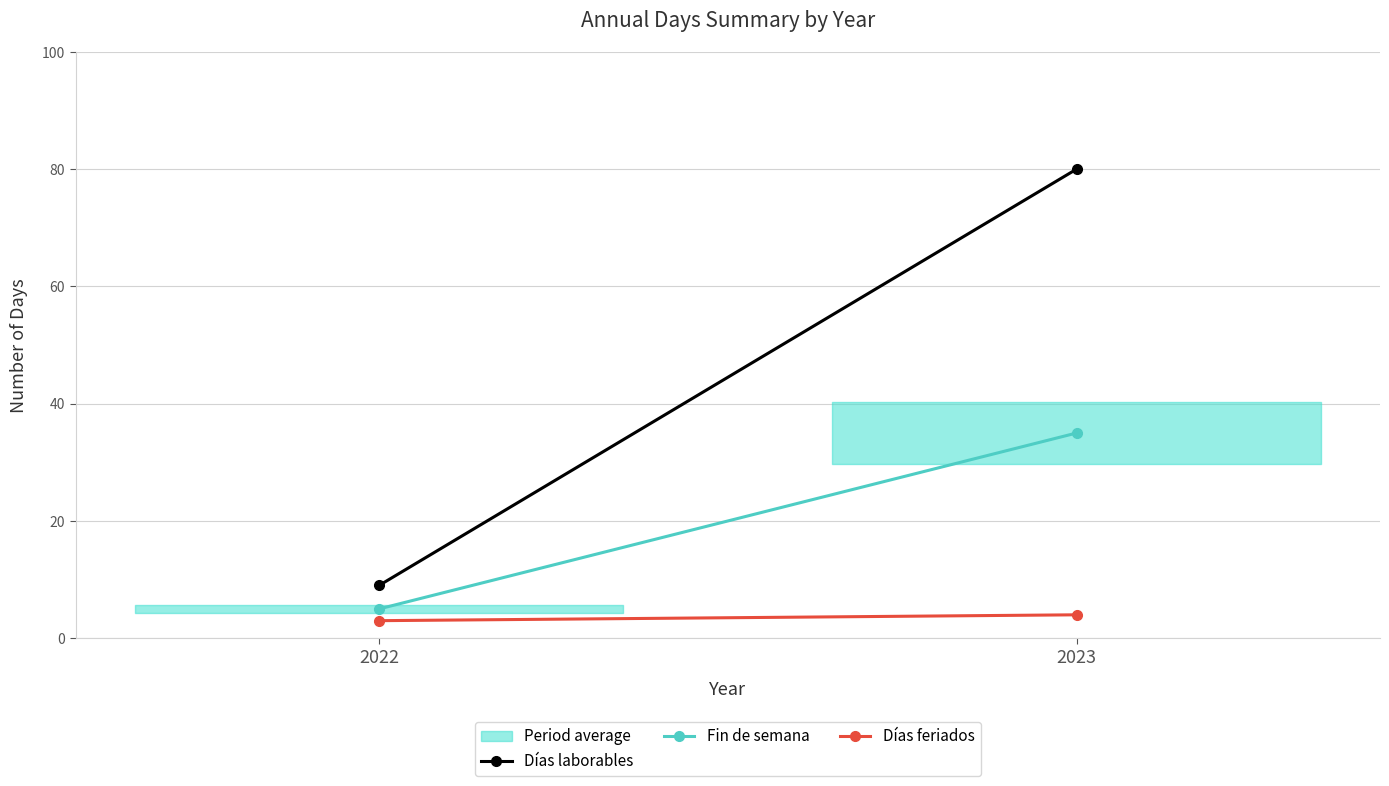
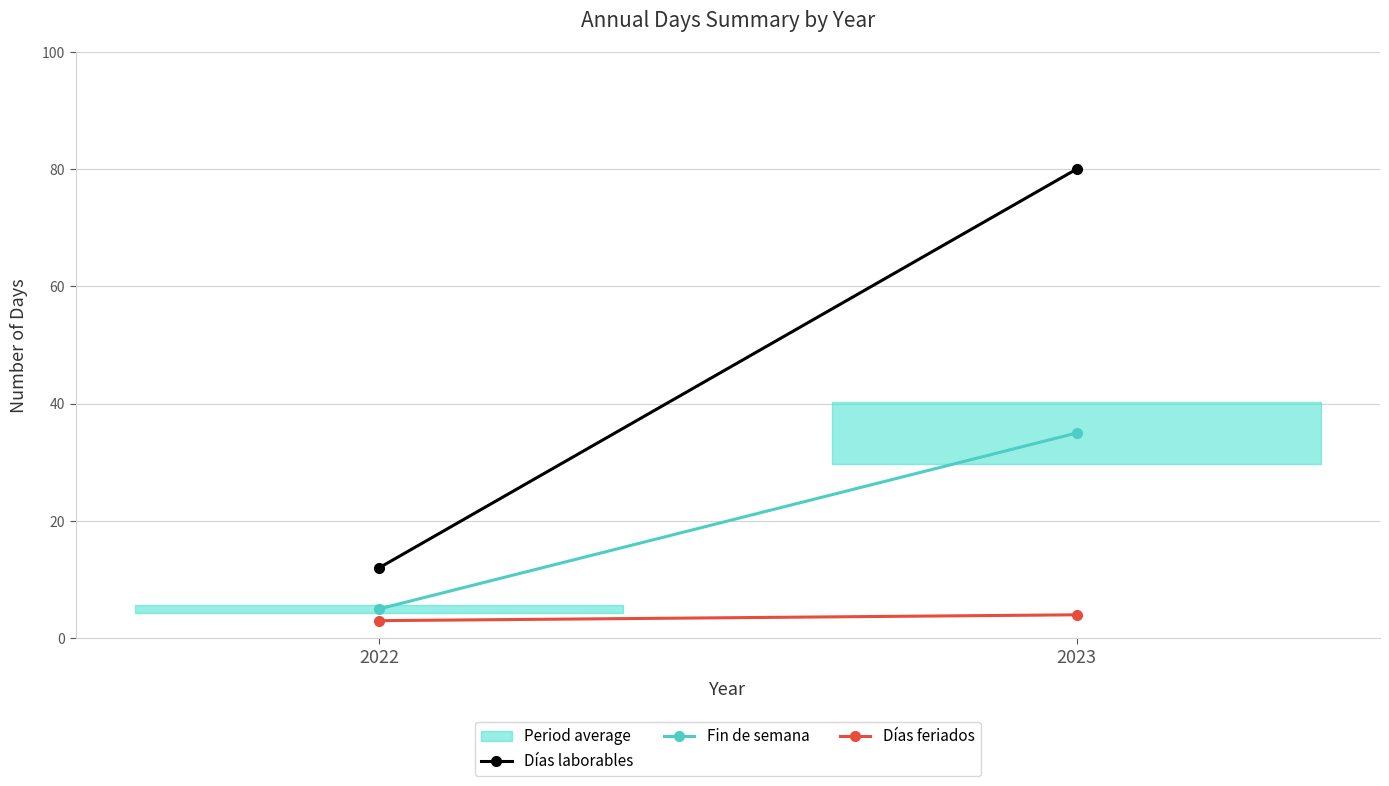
Días laborables, 2022: 9 -> 12
